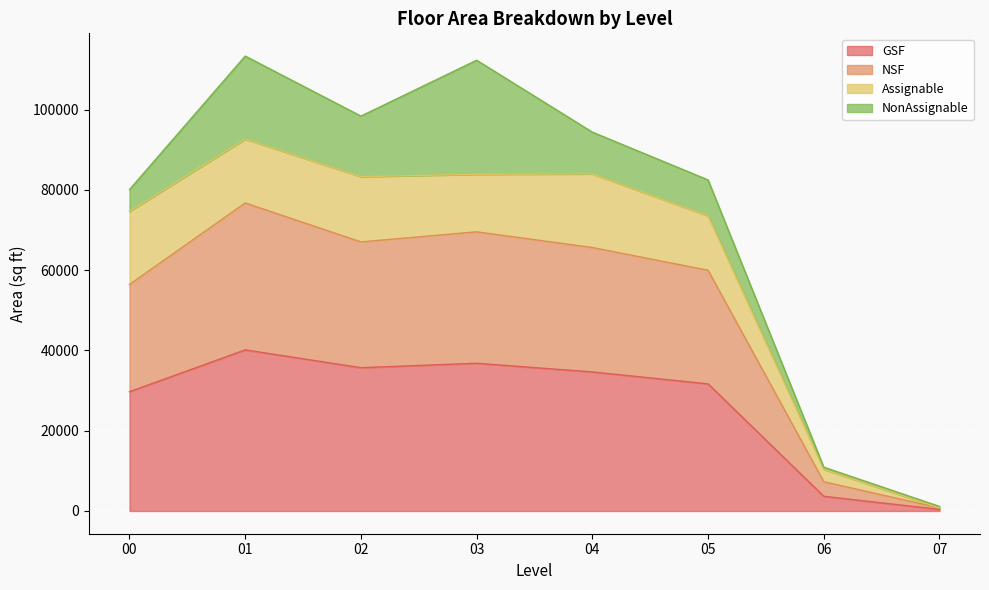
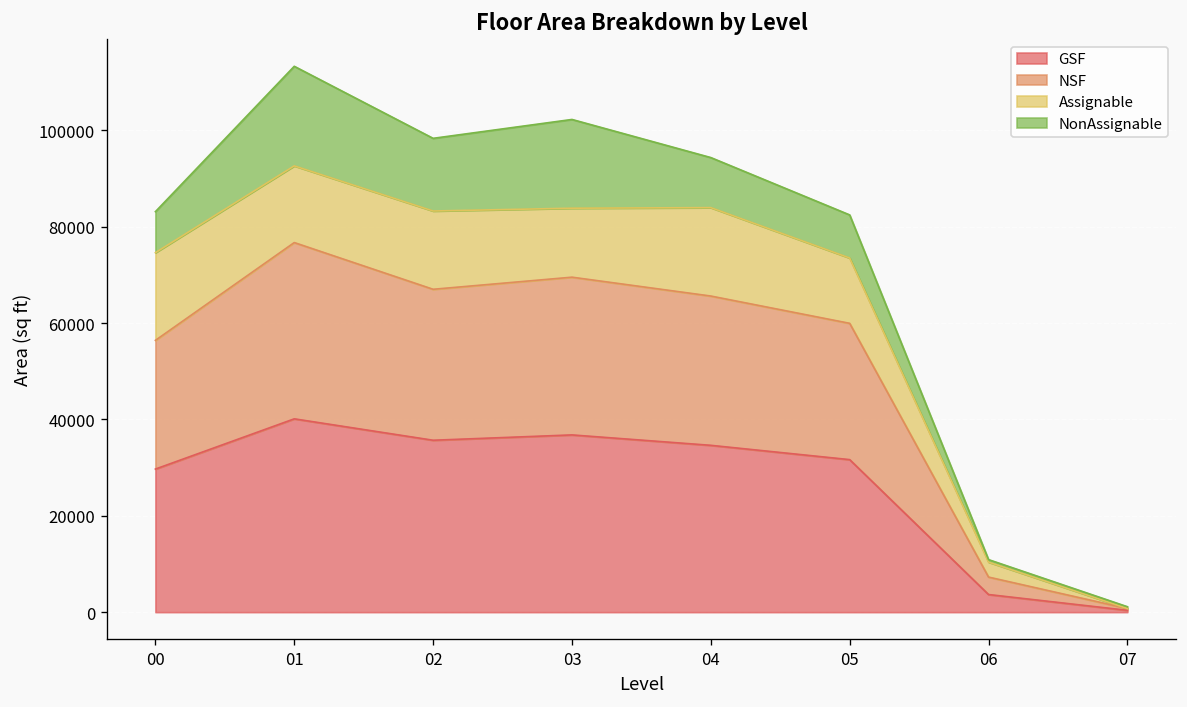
NonAssignable, 00: 5000 -> 9000
NonAssignable, 03: 28000 -> 18000
